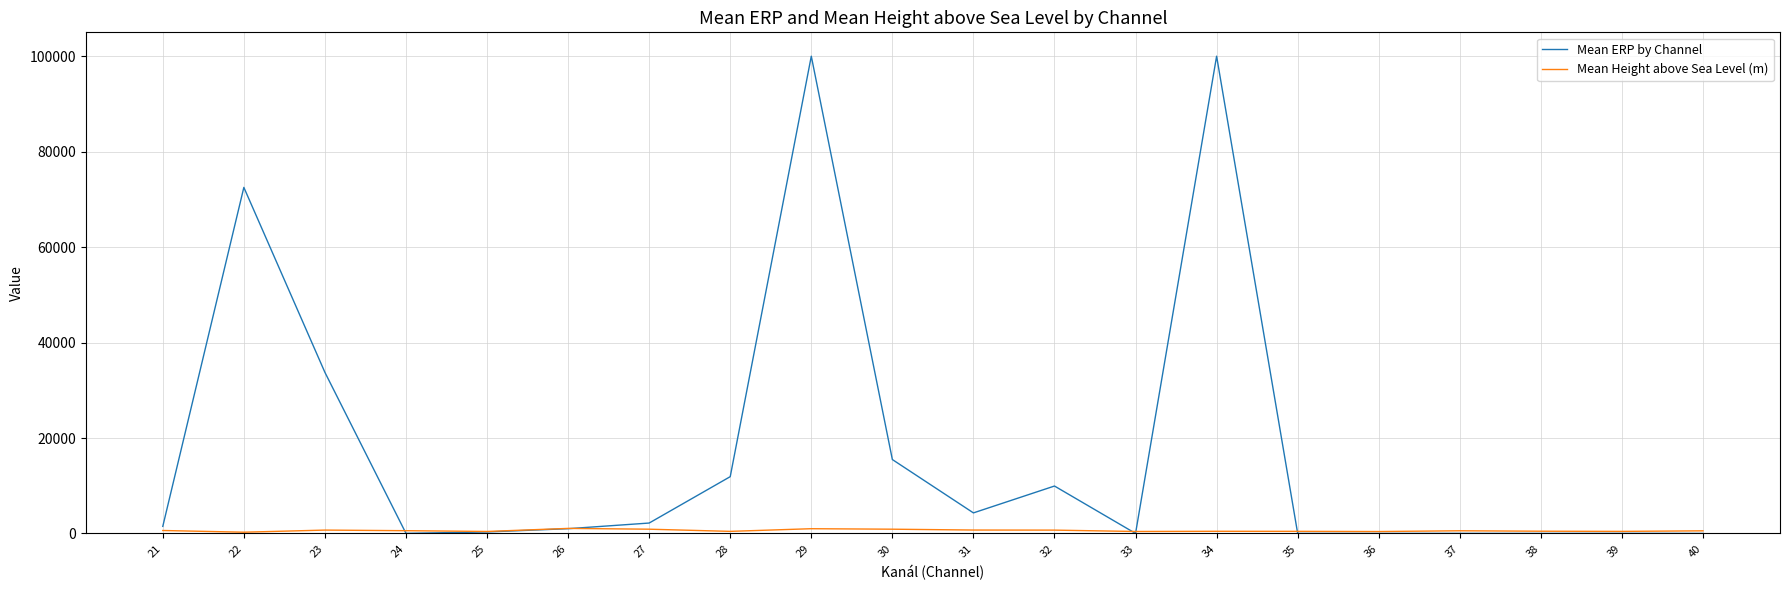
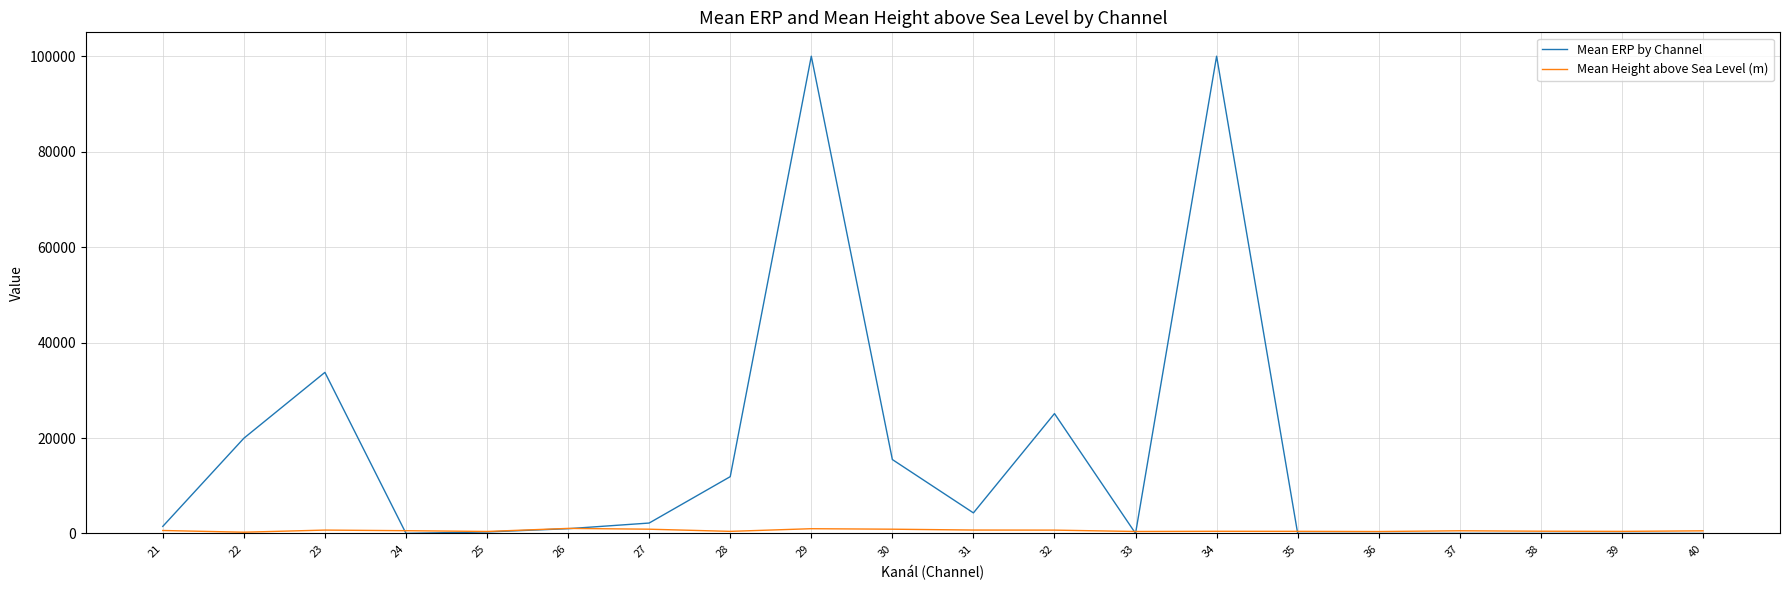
Mean ERP by Channel, 22: 73000 -> 20000
Mean ERP by Channel, 32: 10000 -> 25000
